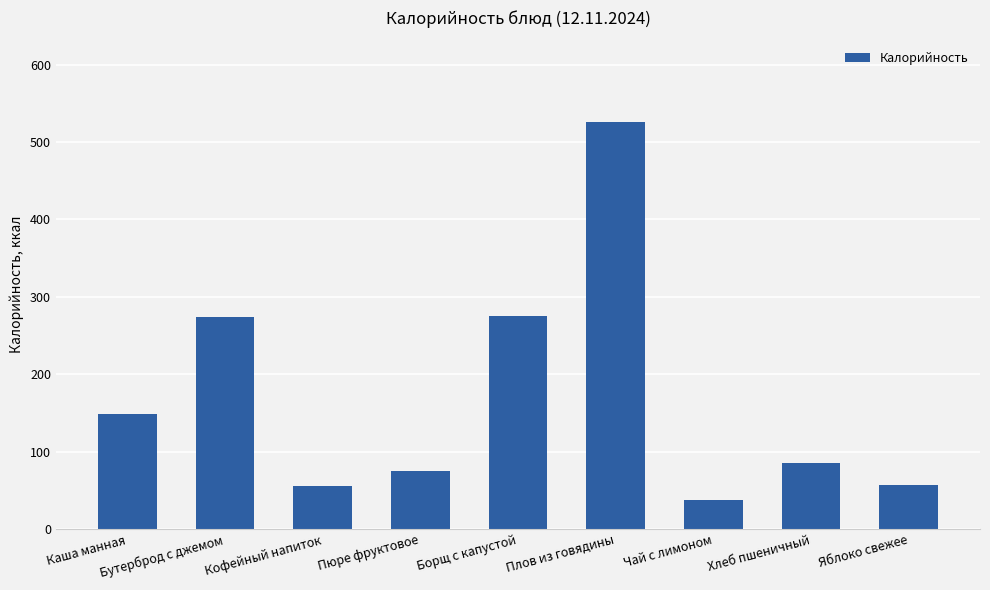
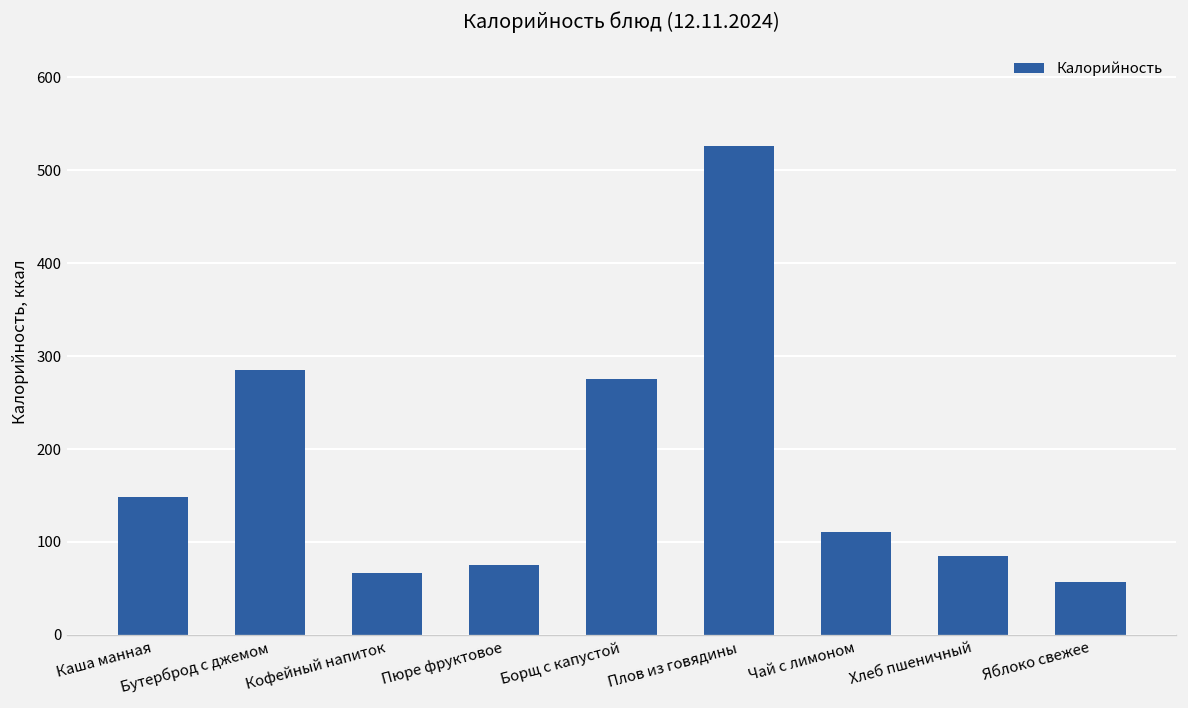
Бутерброд с джемом: 270 -> 290
Кофейный напиток: 60 -> 70
Чай с лимоном: 40 -> 110
